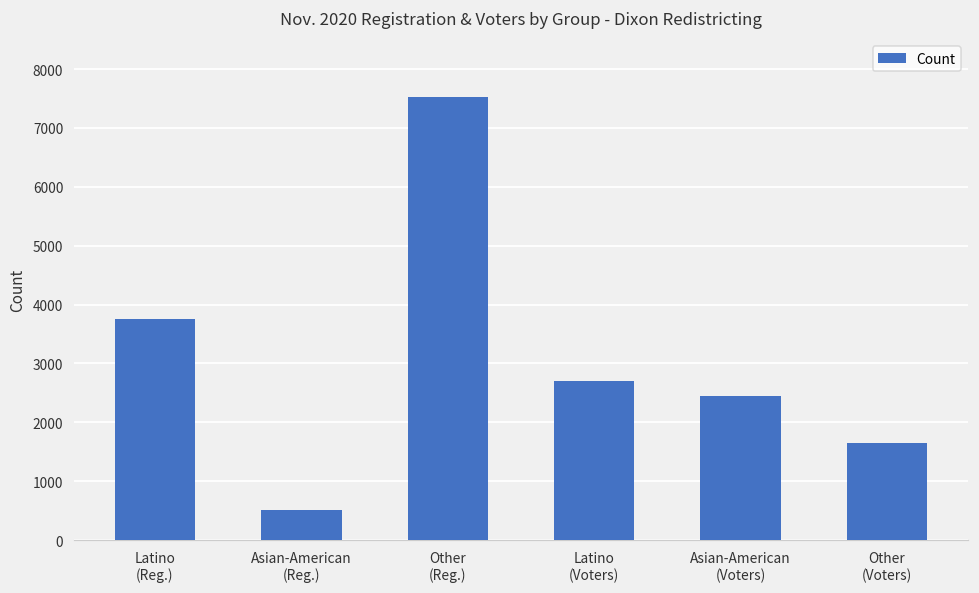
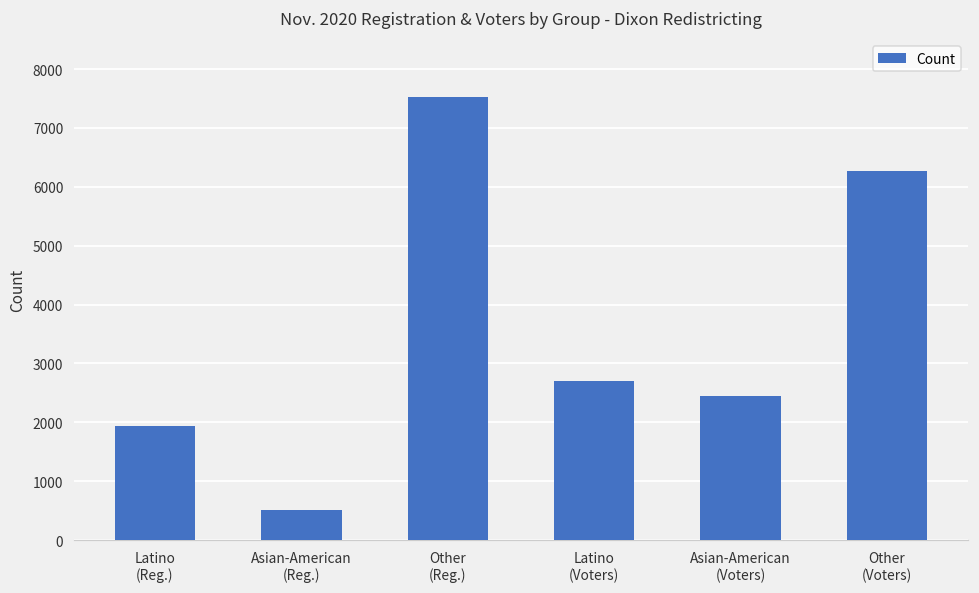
Latino (Reg.): 3800 -> 1900
Other (Voters): 1700 -> 6300
